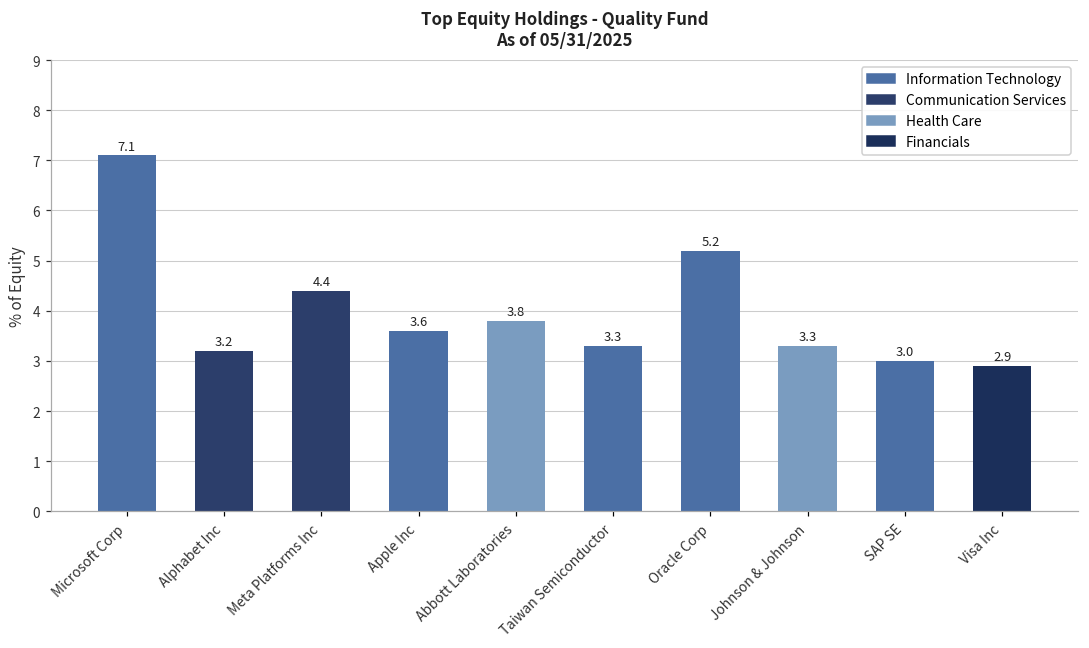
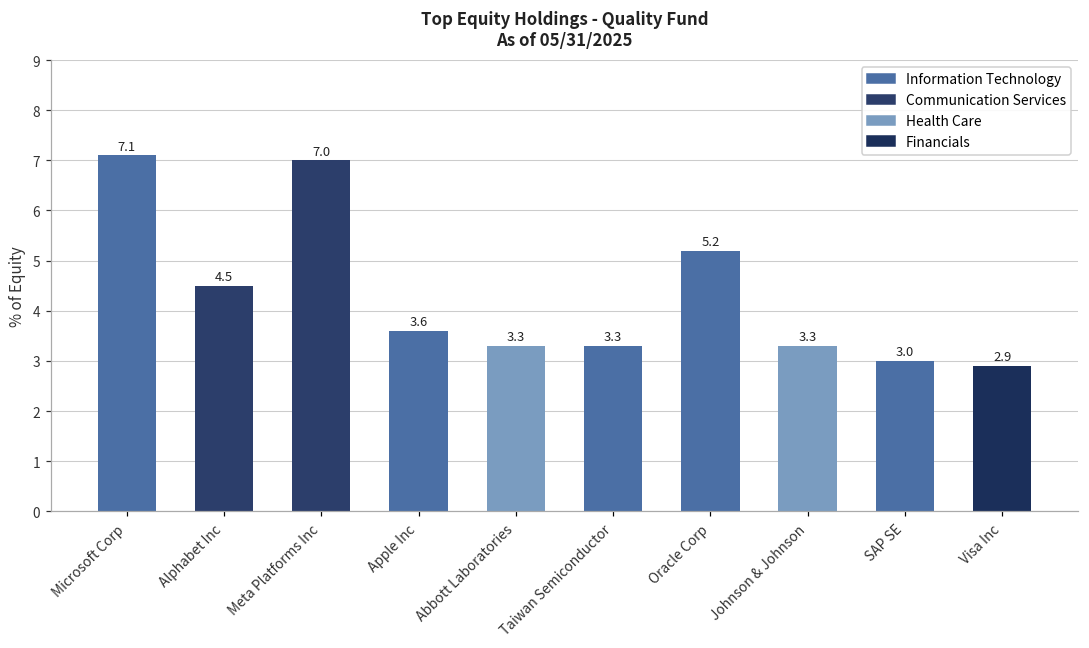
Alphabet Inc: 3.2 -> 4.5
Meta Platforms Inc: 4.4 -> 7.0
Abbott Laboratories: 3.8 -> 3.3
